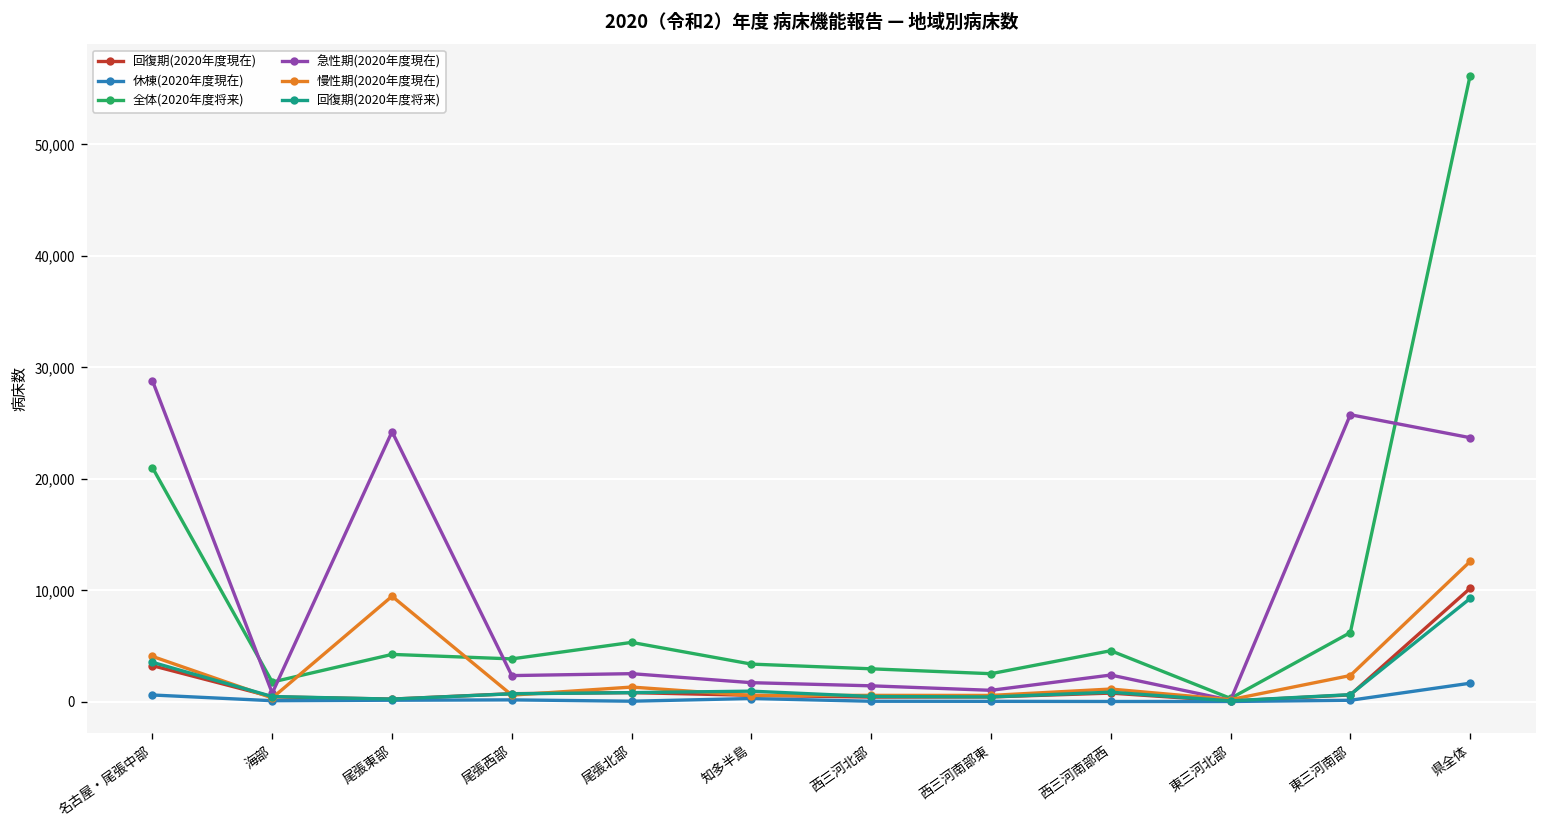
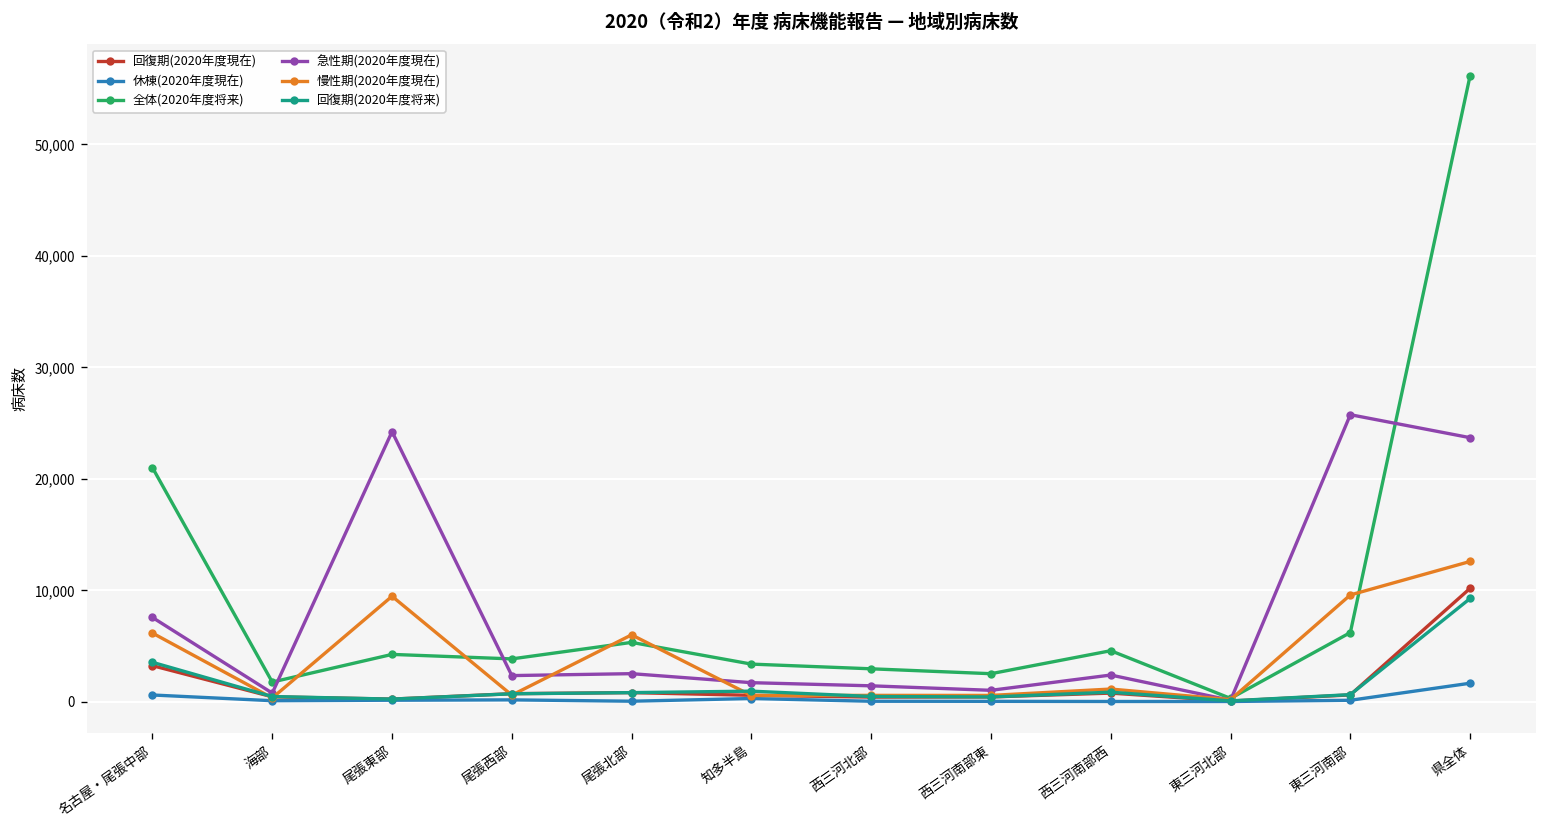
急性期(2020年度現在), 名古屋・尾張中部: 29,000 -> 8,000
慢性期(2020年度現在), 名古屋・尾張中部: 4,000 -> 6,000
慢性期(2020年度現在), 尾張北部: 1,000 -> 6,000
慢性期(2020年度現在), 東三河南部: 2,000 -> 10,000
